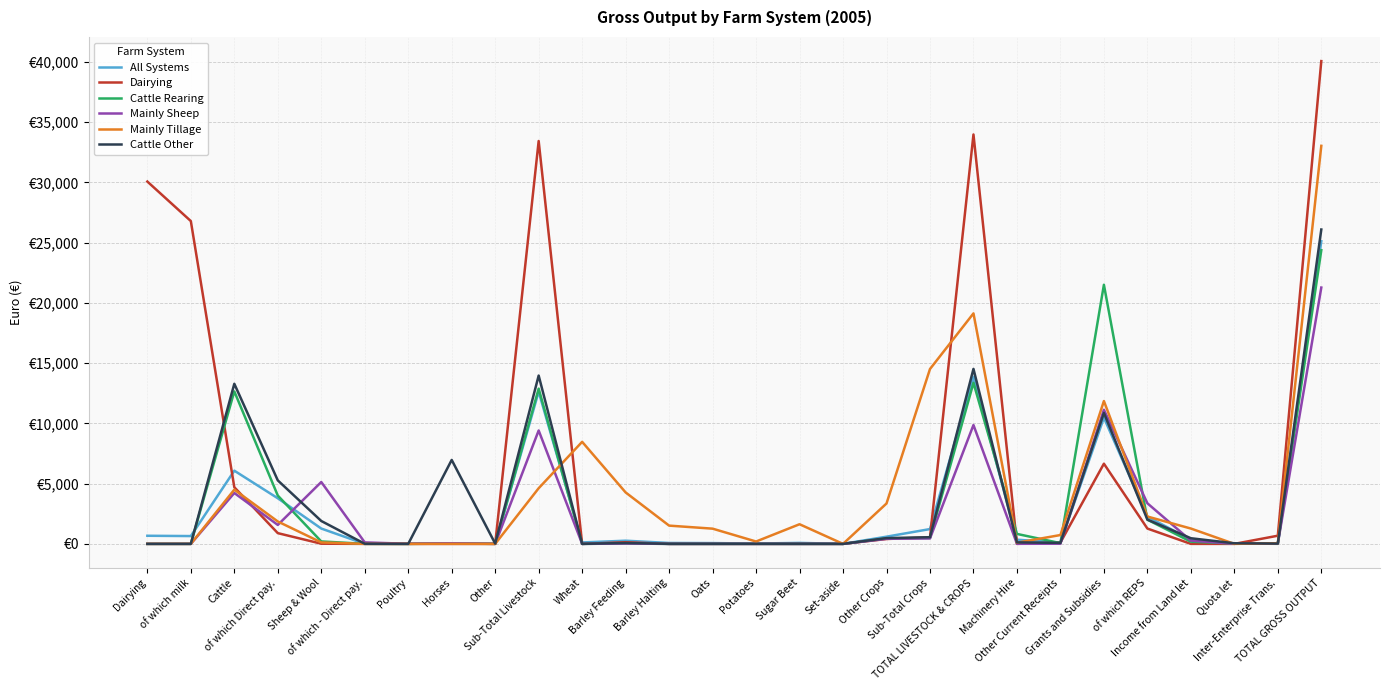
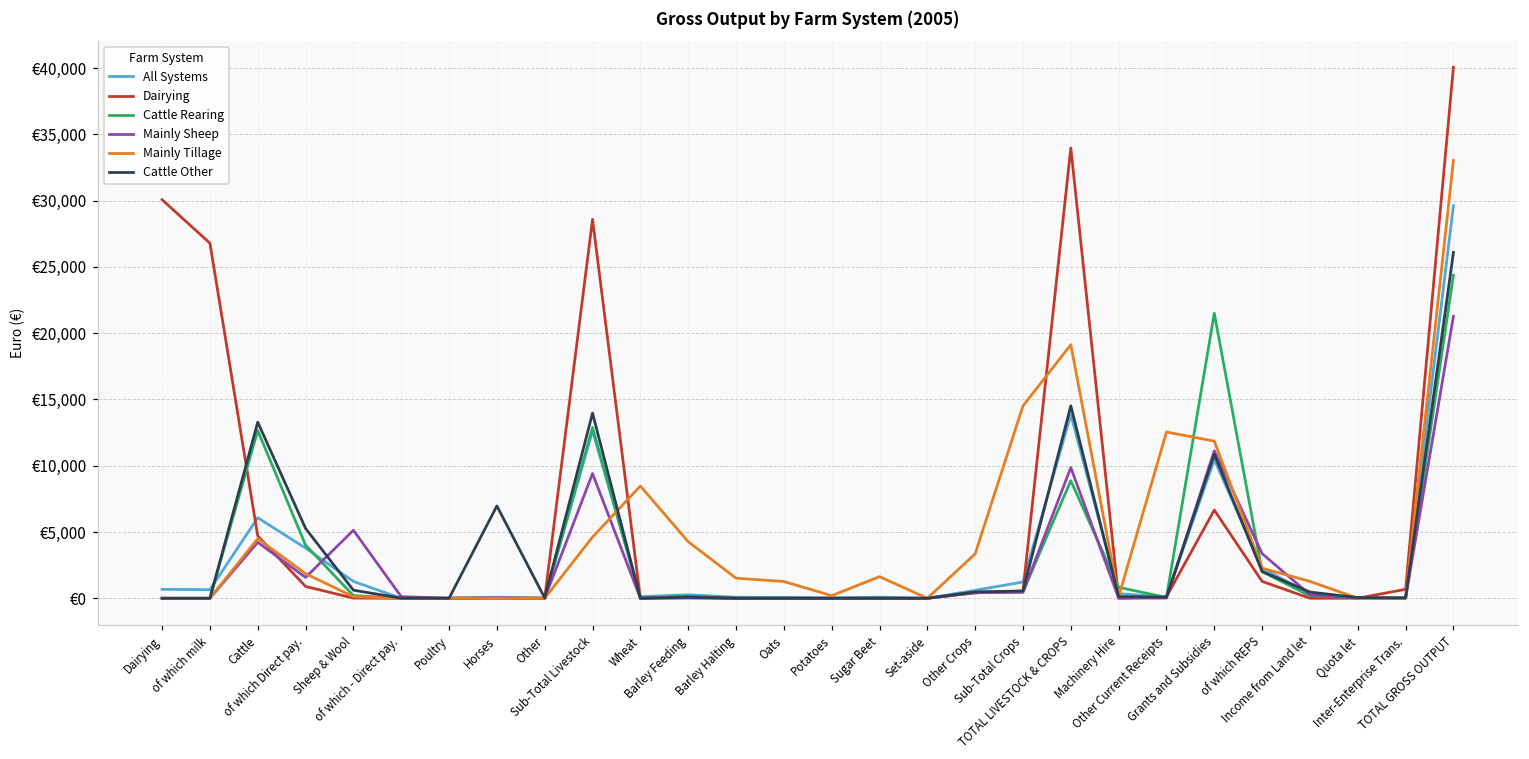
Cattle Other, Sheep & Wool: €1,900 -> €600
Dairying, Sub-Total Livestock: €33,400 -> €28,600
Cattle Rearing, TOTAL LIVESTOCK & CROPS: €13,400 -> €8,900
Mainly Tillage, Other Current Receipts: €700 -> €12,500
All Systems, TOTAL GROSS OUTPUT: €25,100 -> €29,600
